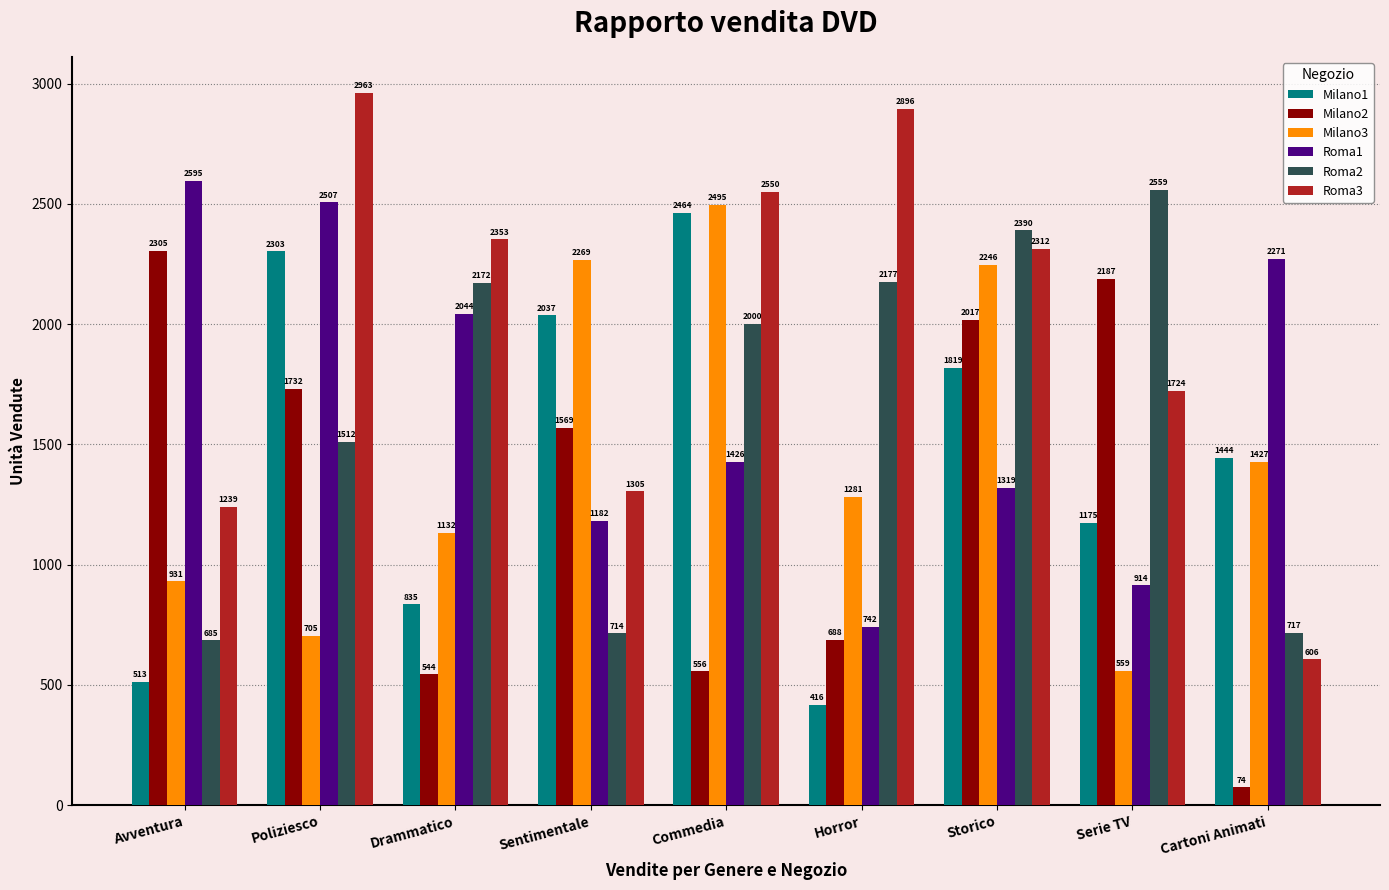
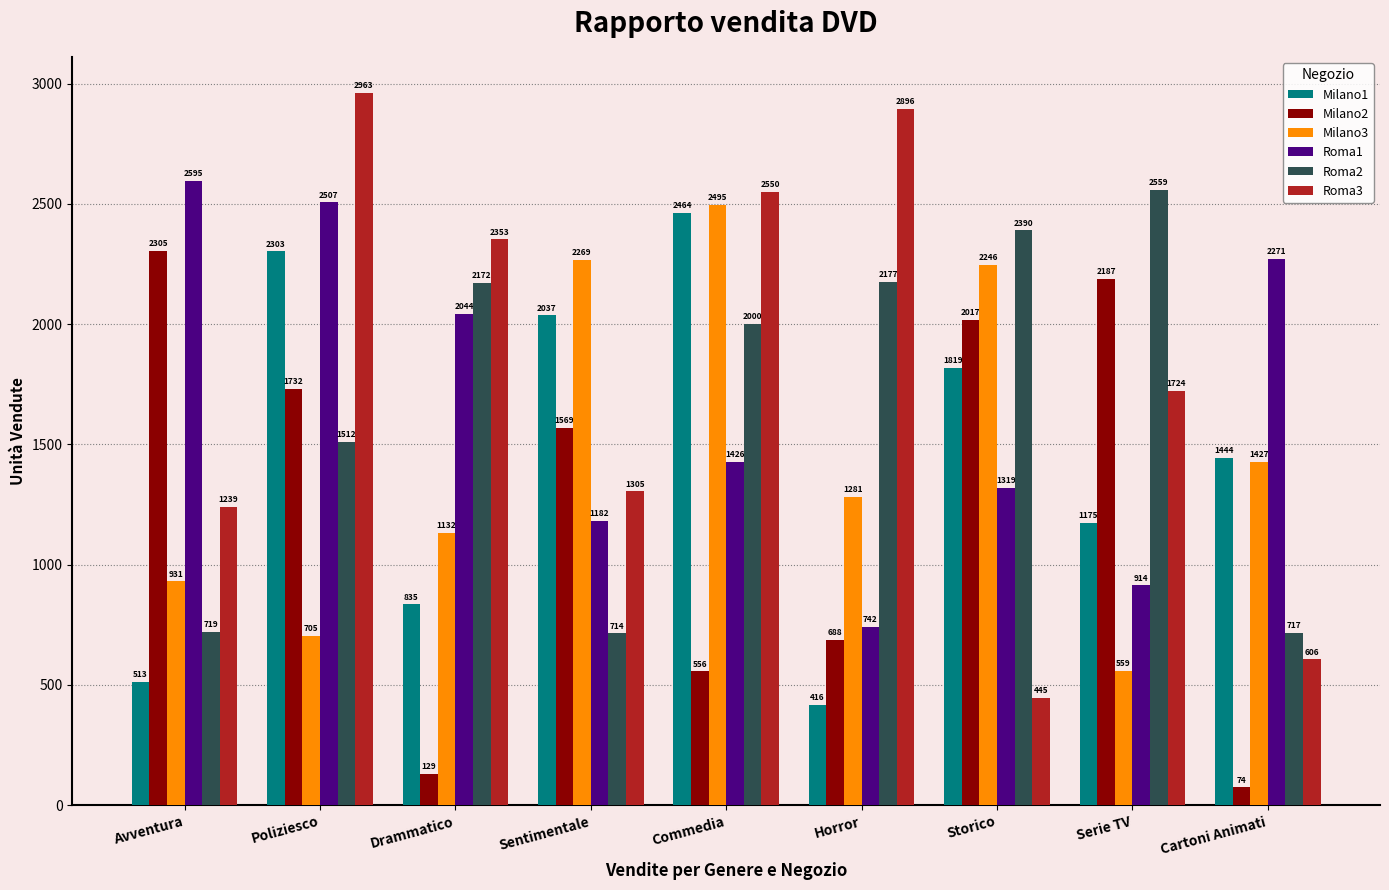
Roma2, Avventura: 685 -> 719
Milano2, Drammatico: 544 -> 129
Roma3, Storico: 2312 -> 445
